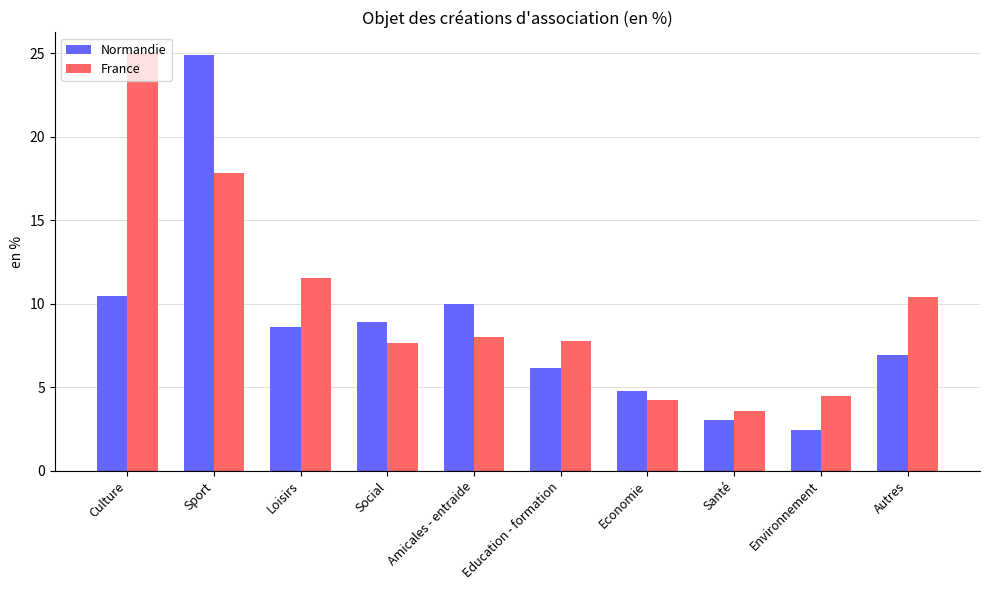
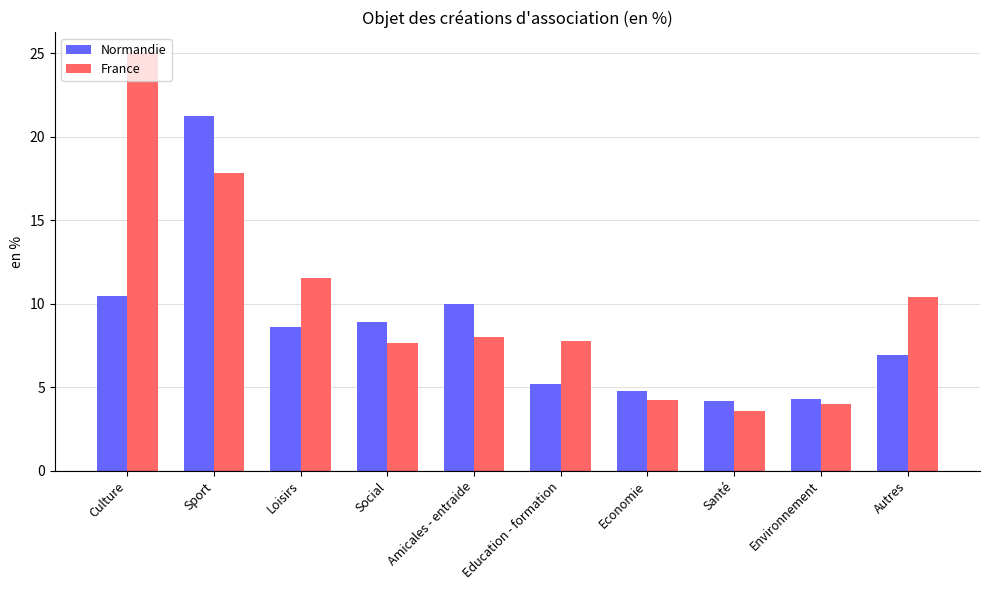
Normandie, Sport: 24.9 -> 21.3
Normandie, Education - formation: 6.1 -> 5.2
Normandie, Santé: 3.0 -> 4.2
Normandie, Environnement: 2.5 -> 4.3
France, Environnement: 4.5 -> 4.0
